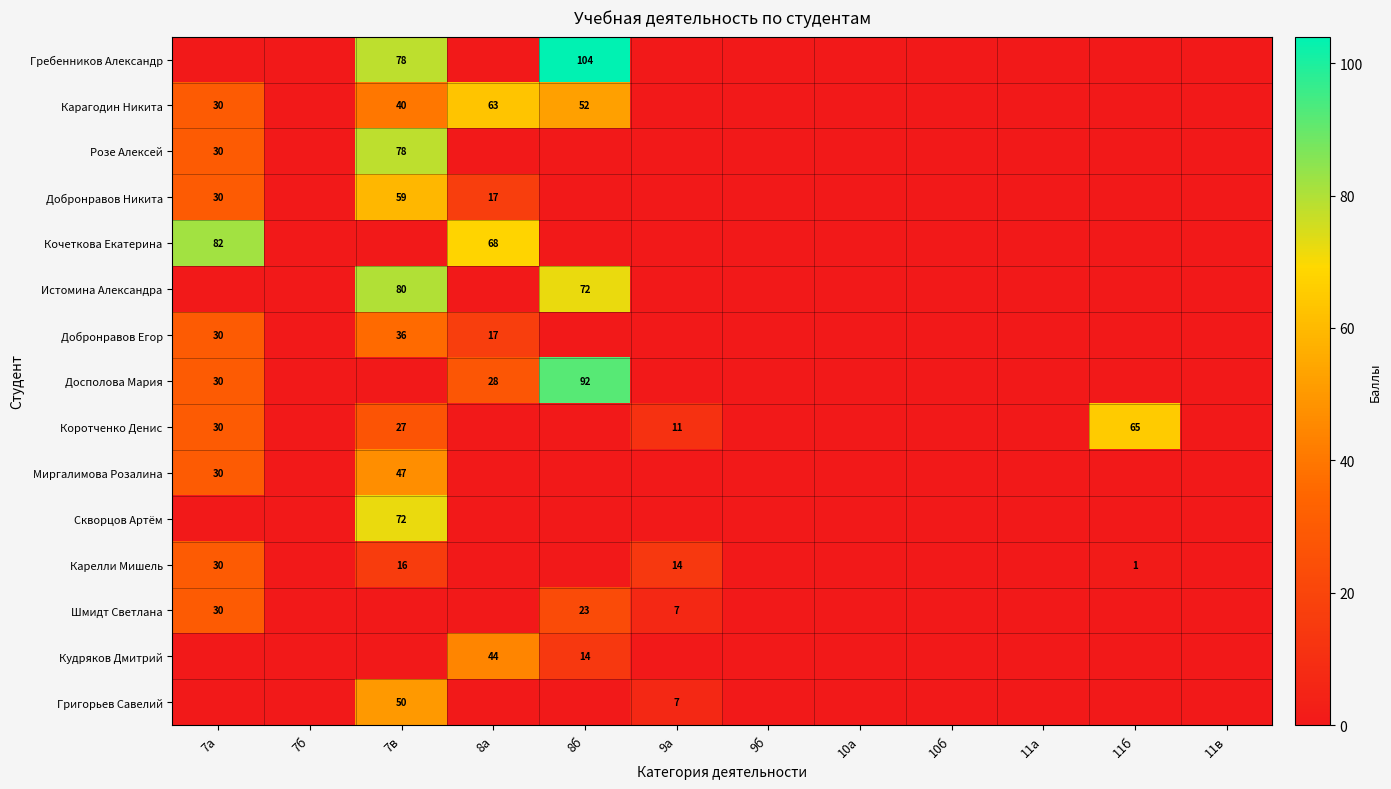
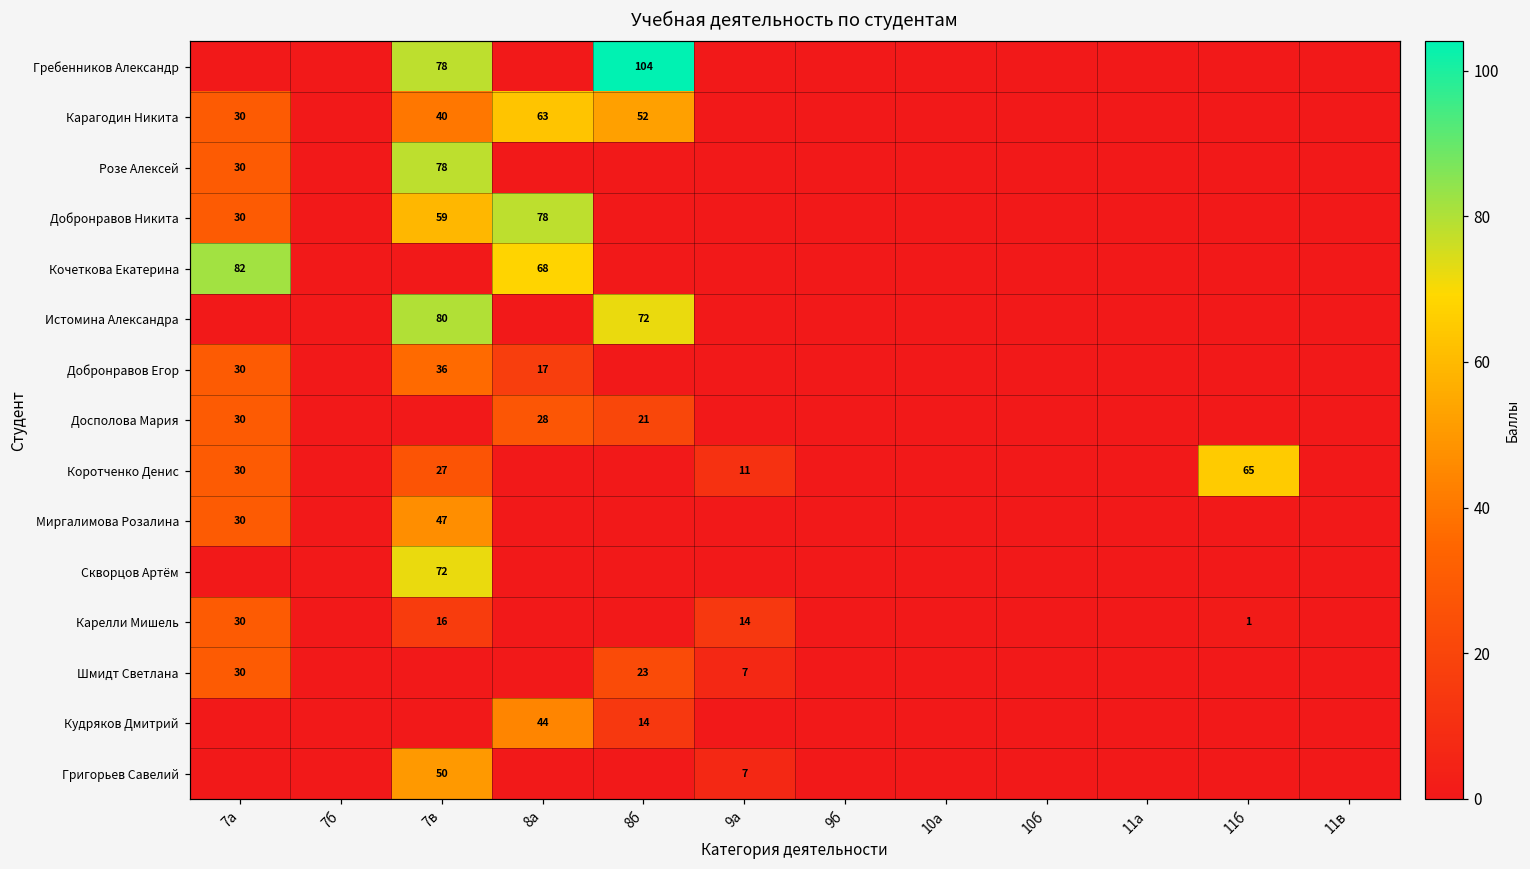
Добронравов Никита, 8а: 17 -> 78
Досполова Мария, 8б: 92 -> 21
